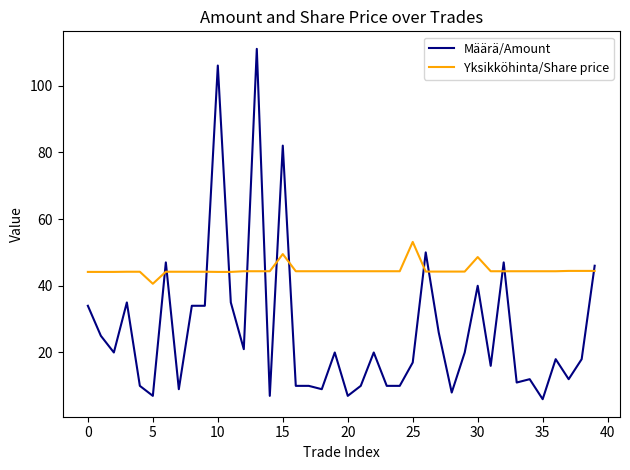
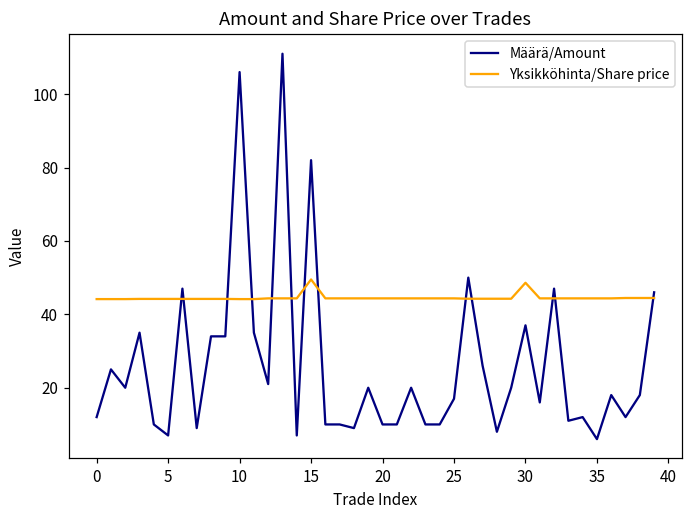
Määrä/Amount, 0: 34 -> 12
Yksikköhinta/Share price, 5: 41 -> 44
Määrä/Amount, 20: 7 -> 10
Yksikköhinta/Share price, 25: 53 -> 44
Määrä/Amount, 30: 40 -> 37
